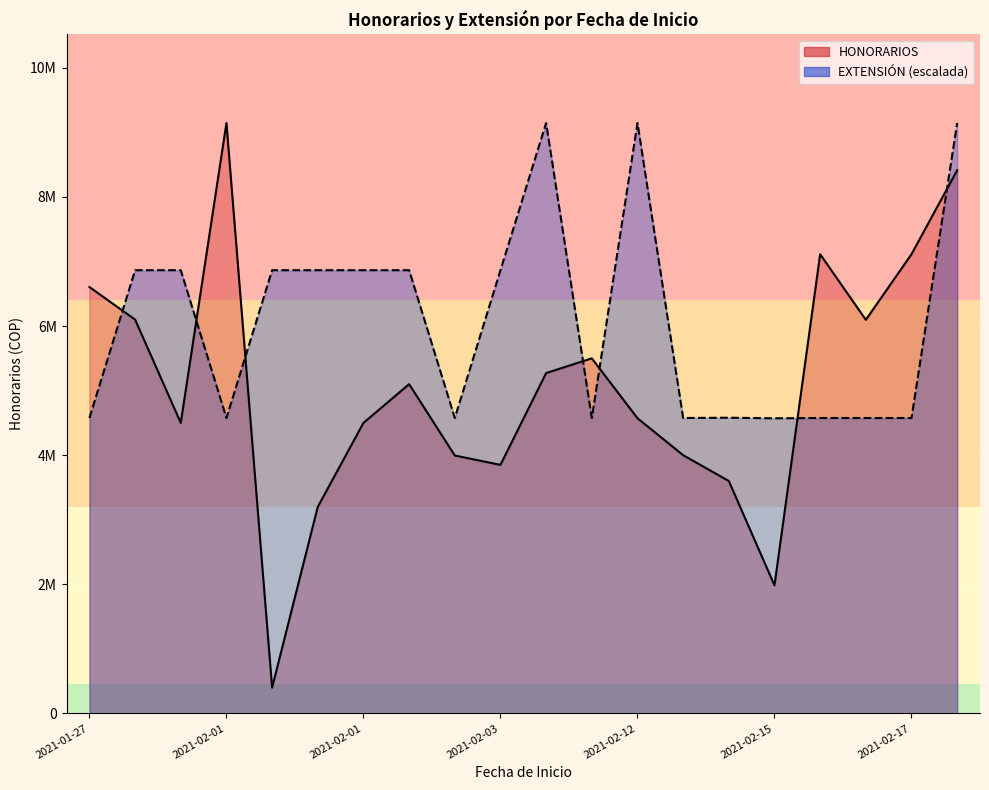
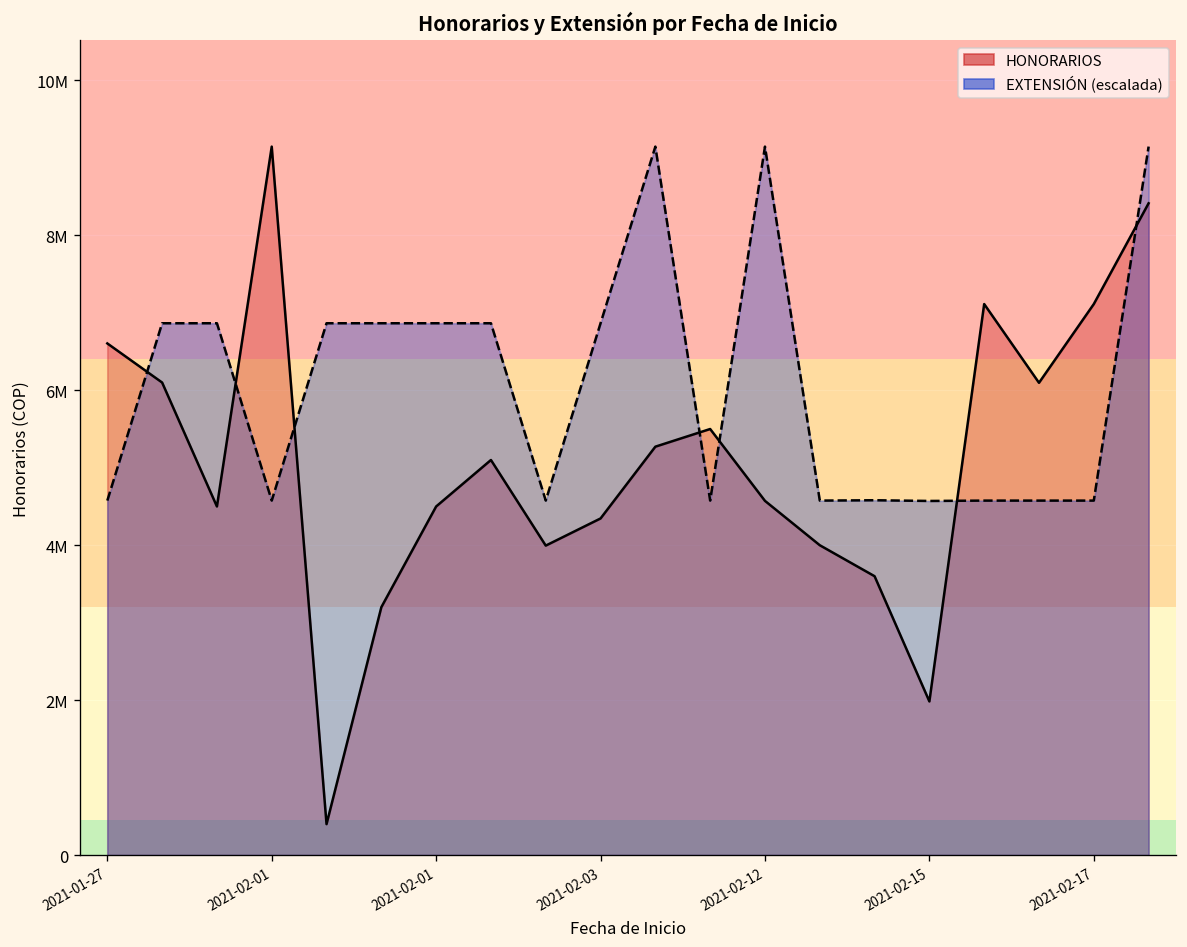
HONORARIOS, 2021-02-03: 3900000 -> 4300000
